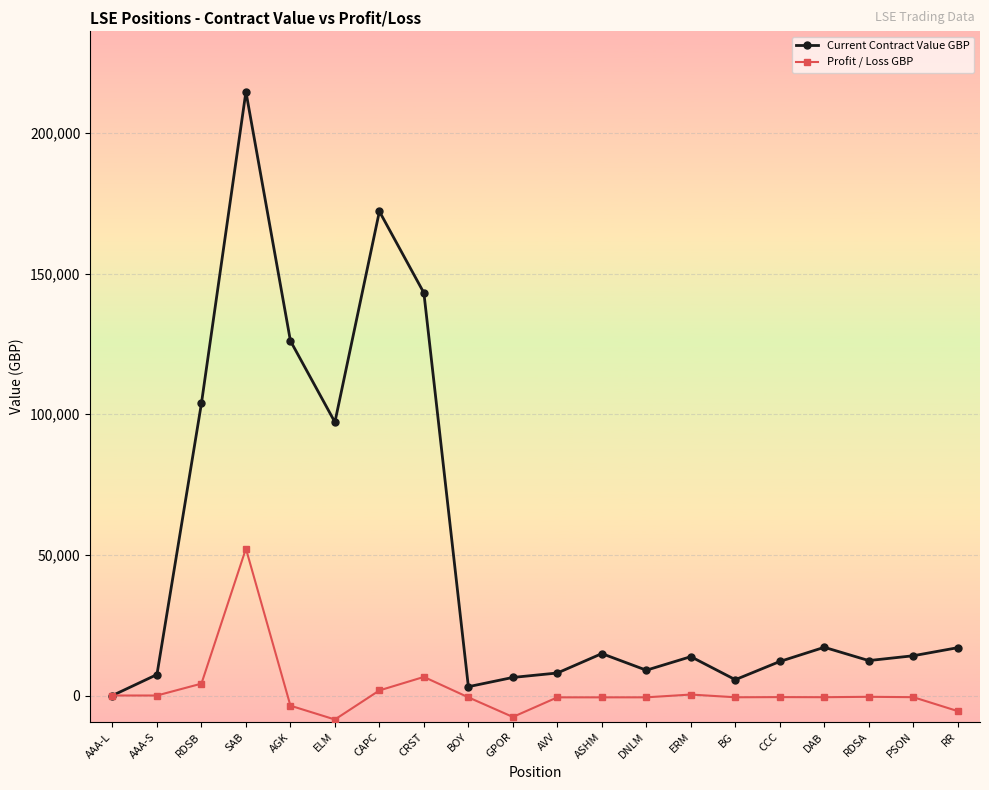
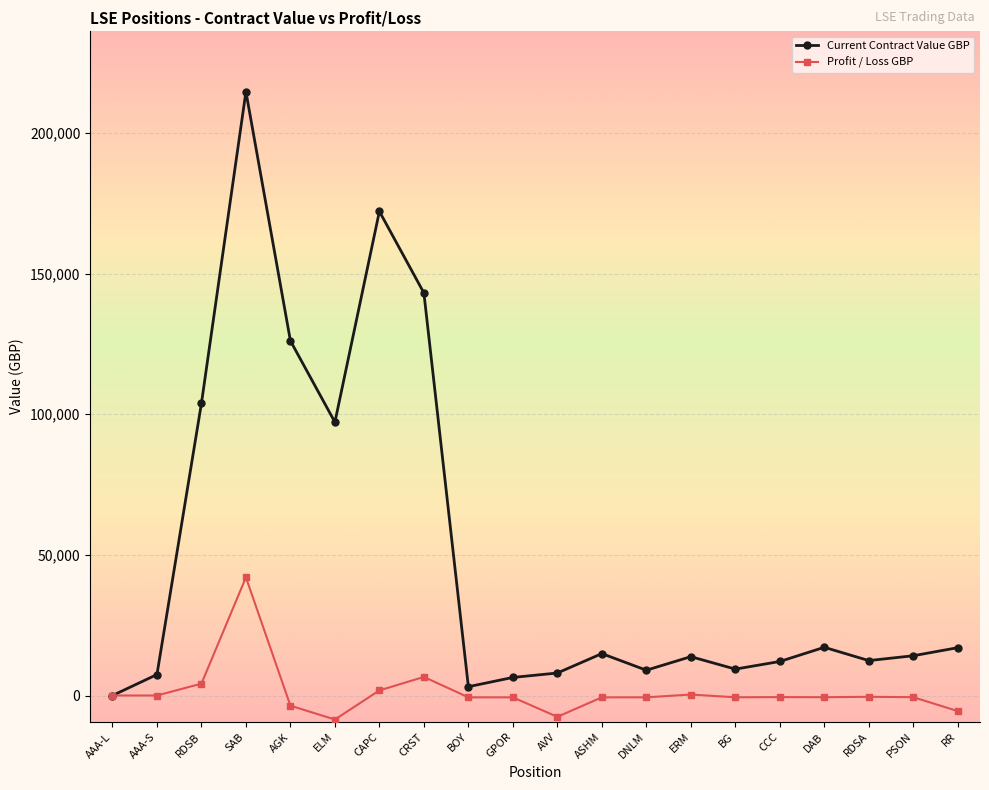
Profit / Loss GBP, SAB: 52,000 -> 42,000
Profit / Loss GBP, GPOR: -8,000 -> -1,000
Profit / Loss GBP, AVV: -1,000 -> -8,000
Current Contract Value GBP, BG: 6,000 -> 9,000
